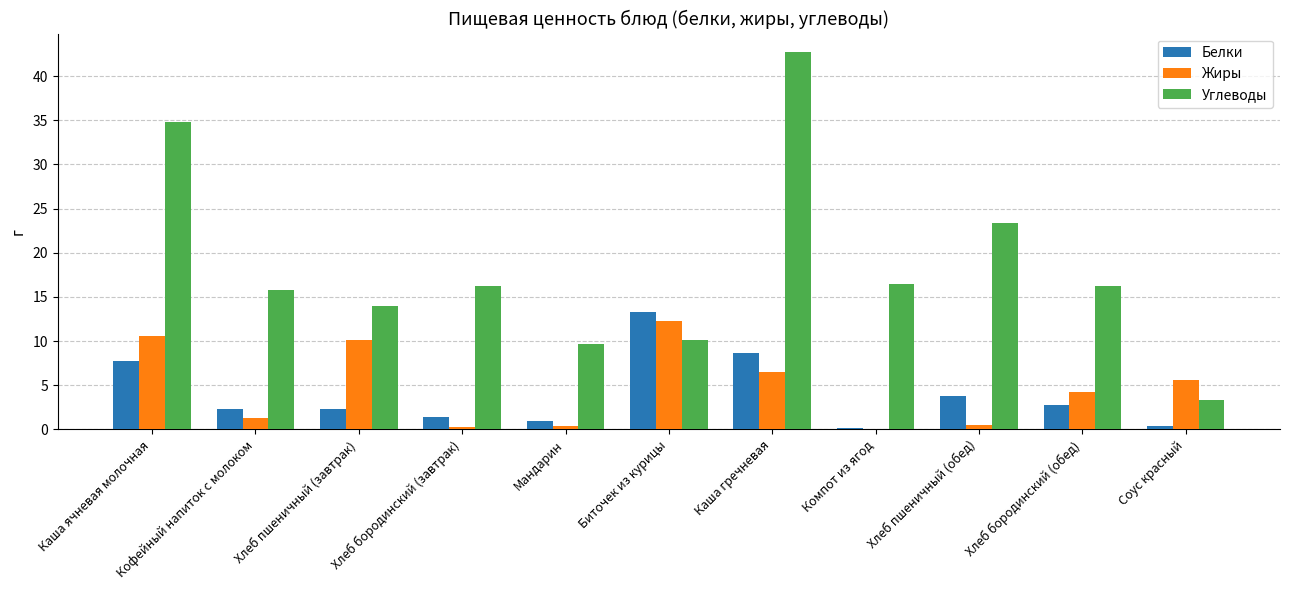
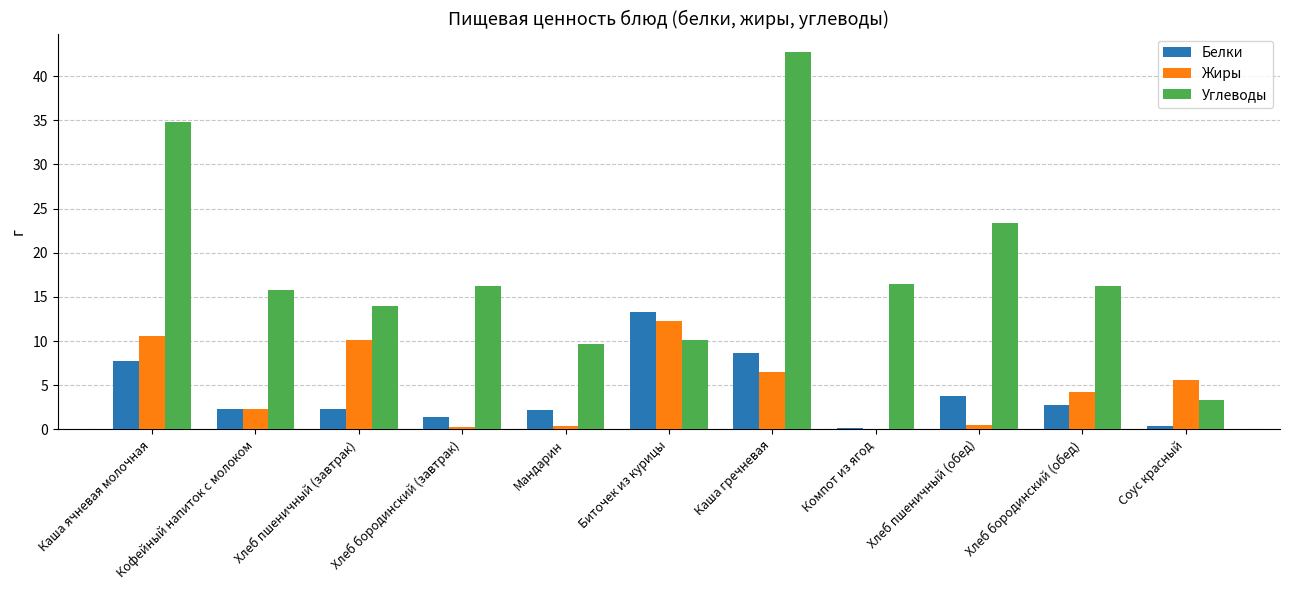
Жиры, Кофейный напиток с молоком: 1 -> 2
Белки, Мандарин: 1 -> 2
